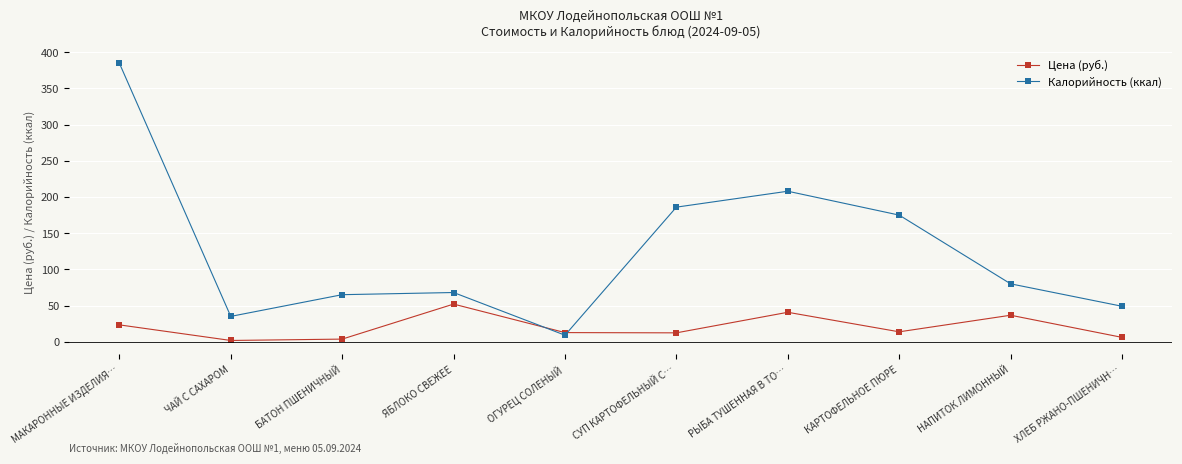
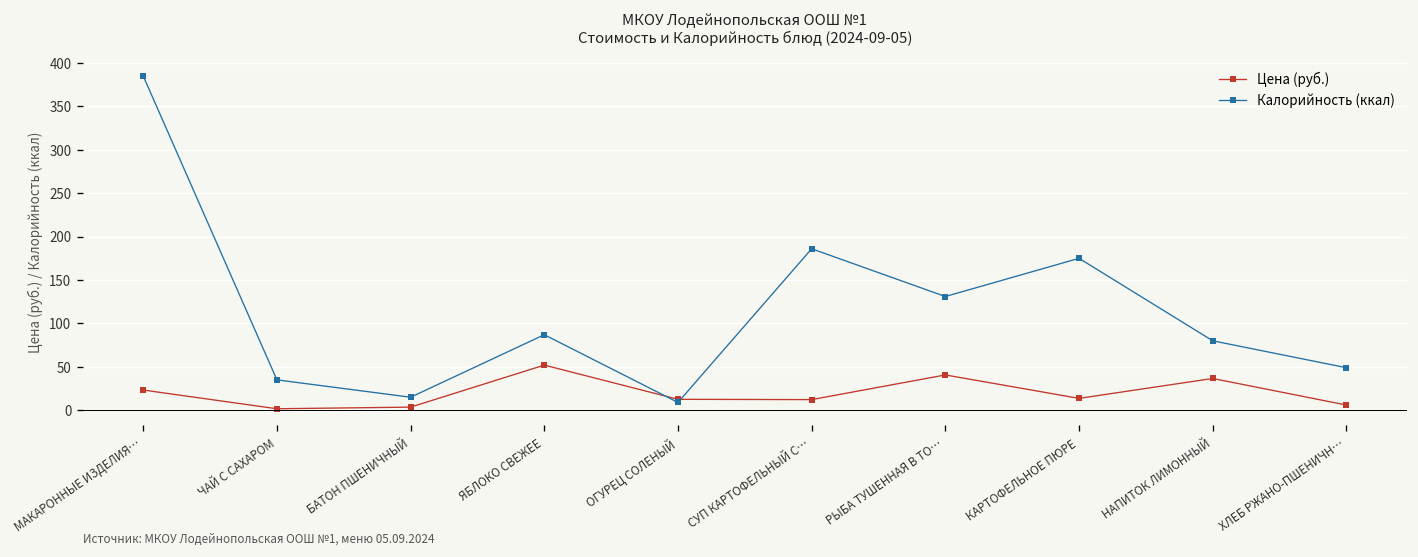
Калорийность (ккал), БАТОН ПШЕНИЧНЫЙ: 70 -> 20
Калорийность (ккал), ЯБЛОКО СВЕЖЕЕ: 70 -> 90
Калорийность (ккал), РЫБА ТУШЕННАЯ В ТО…: 210 -> 130
